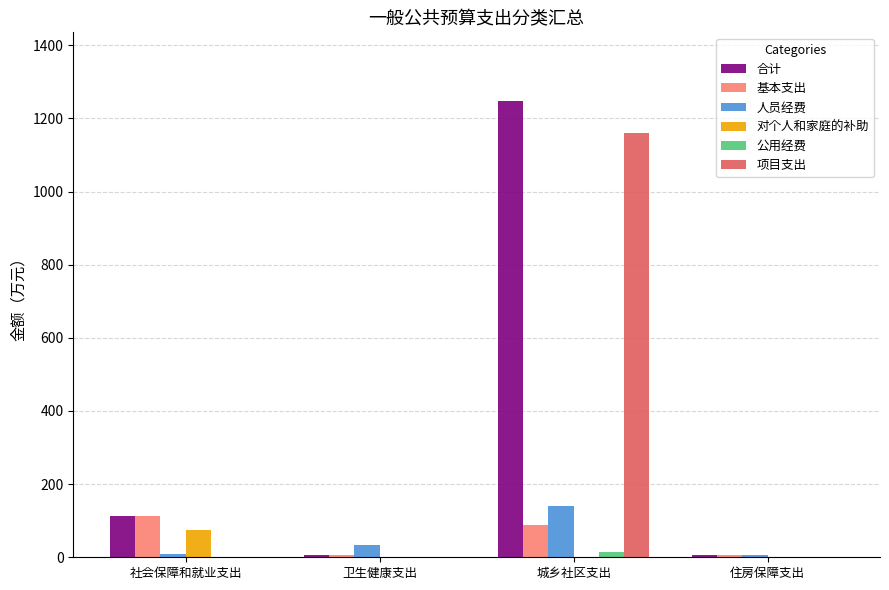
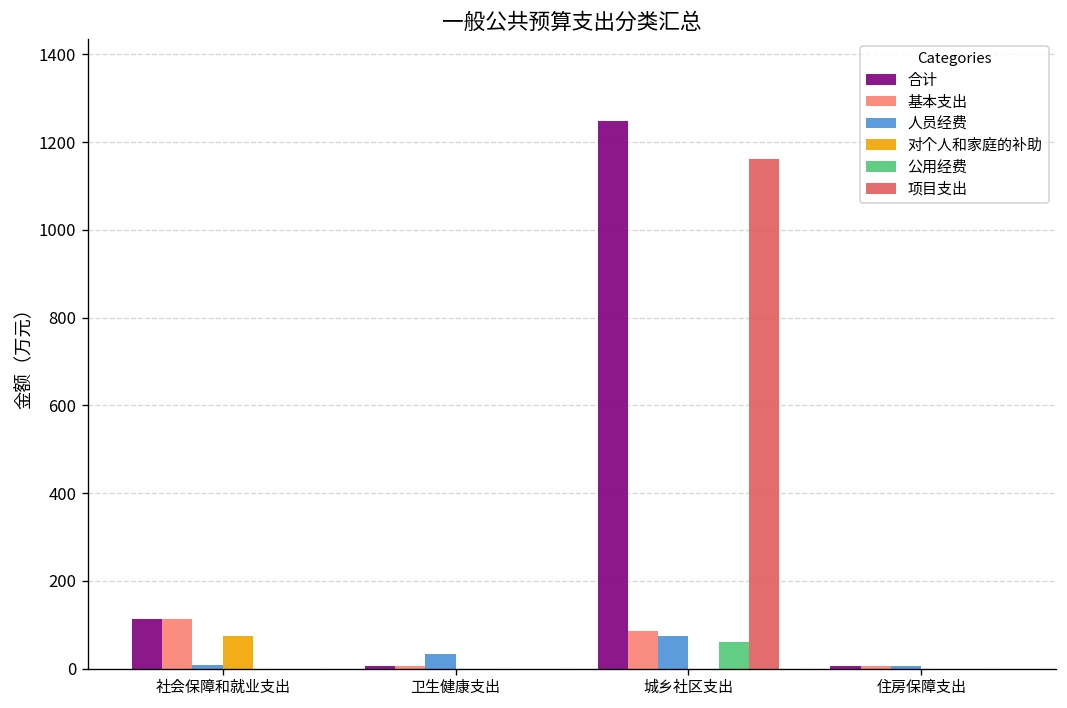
人员经费, 城乡社区支出: 140 -> 70
公用经费, 城乡社区支出: 10 -> 60
